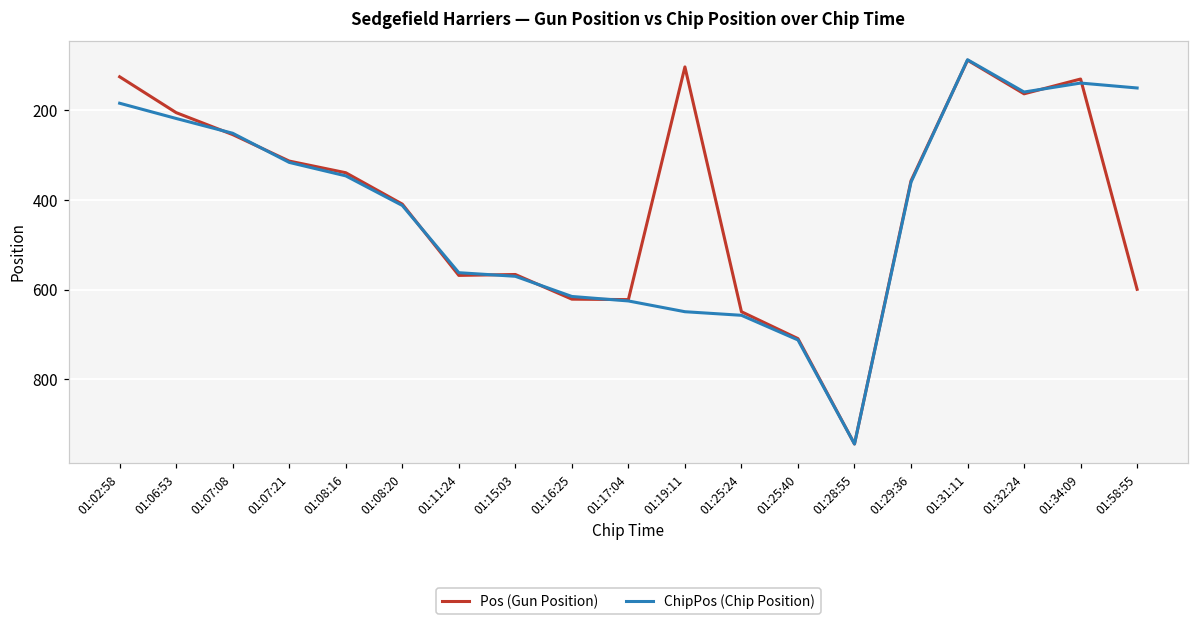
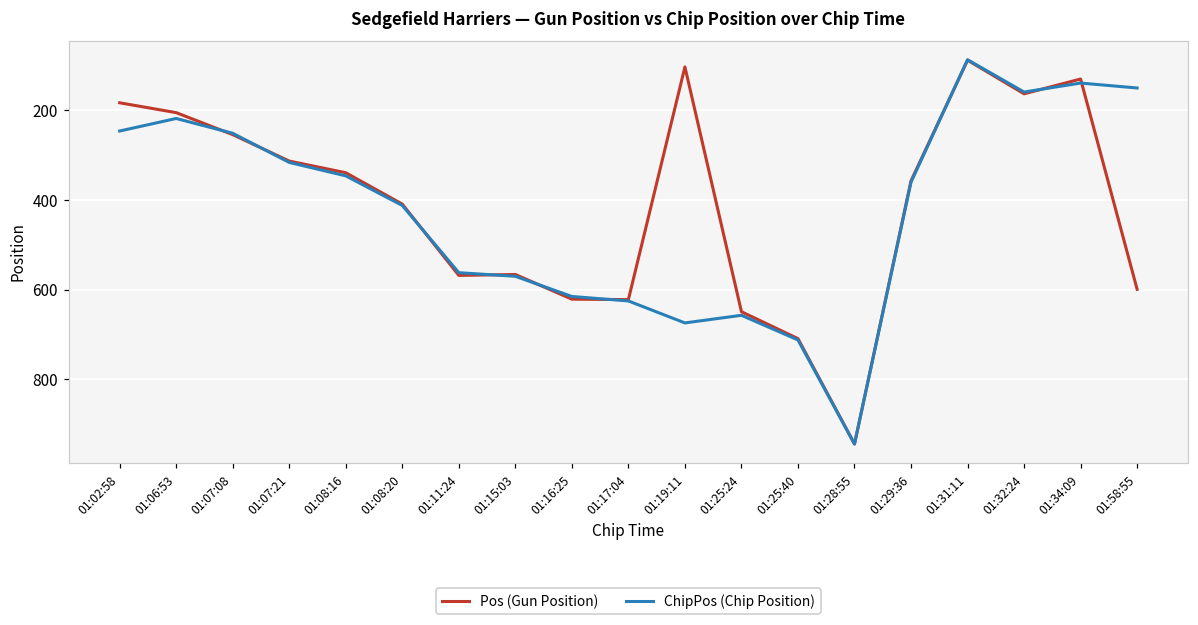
Pos (Gun Position), 01:02:58: 130 -> 180
ChipPos (Chip Position), 01:02:58: 180 -> 250
ChipPos (Chip Position), 01:19:11: 650 -> 670
